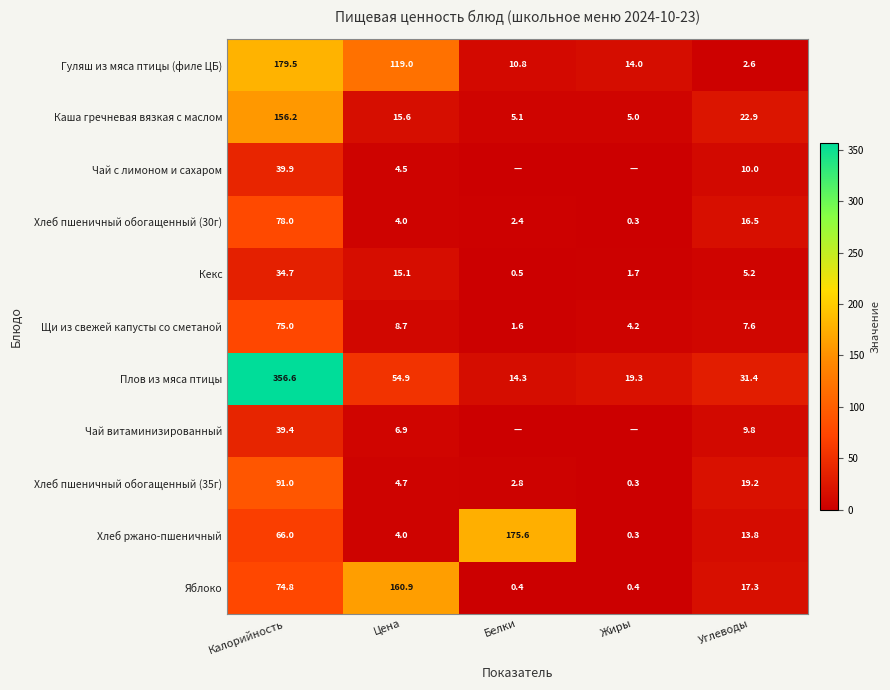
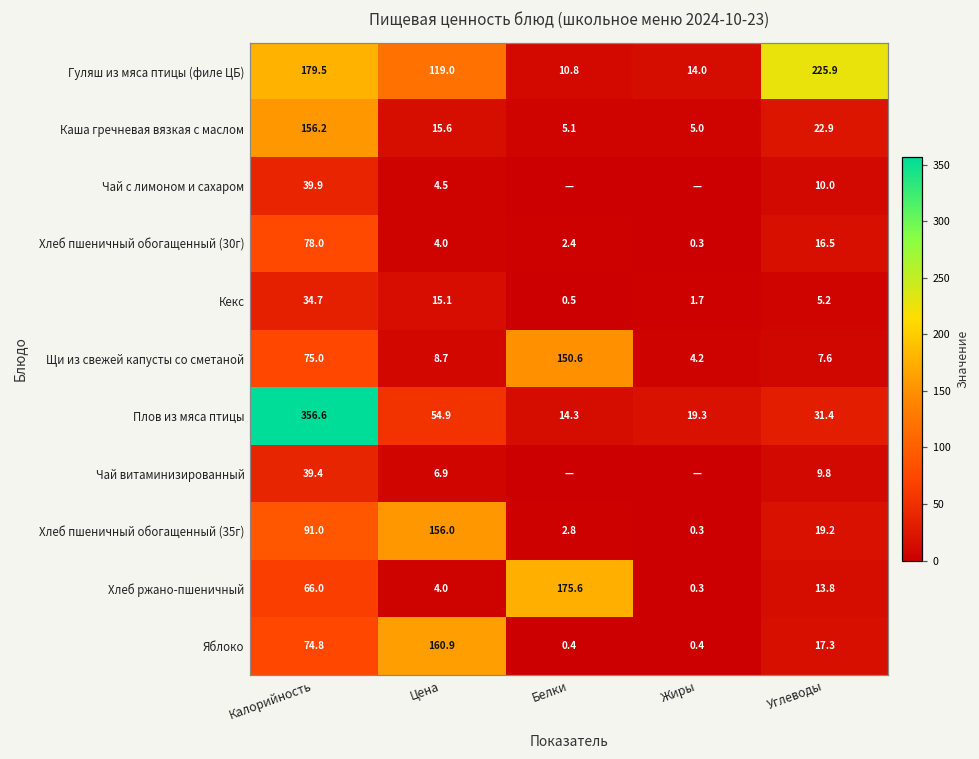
Гуляш из мяса птицы (филе ЦБ), Углеводы: 2.6 -> 225.9
Щи из свежей капусты со сметаной, Белки: 1.6 -> 150.6
Хлеб пшеничный обогащенный (35г), Цена: 4.7 -> 156.0
